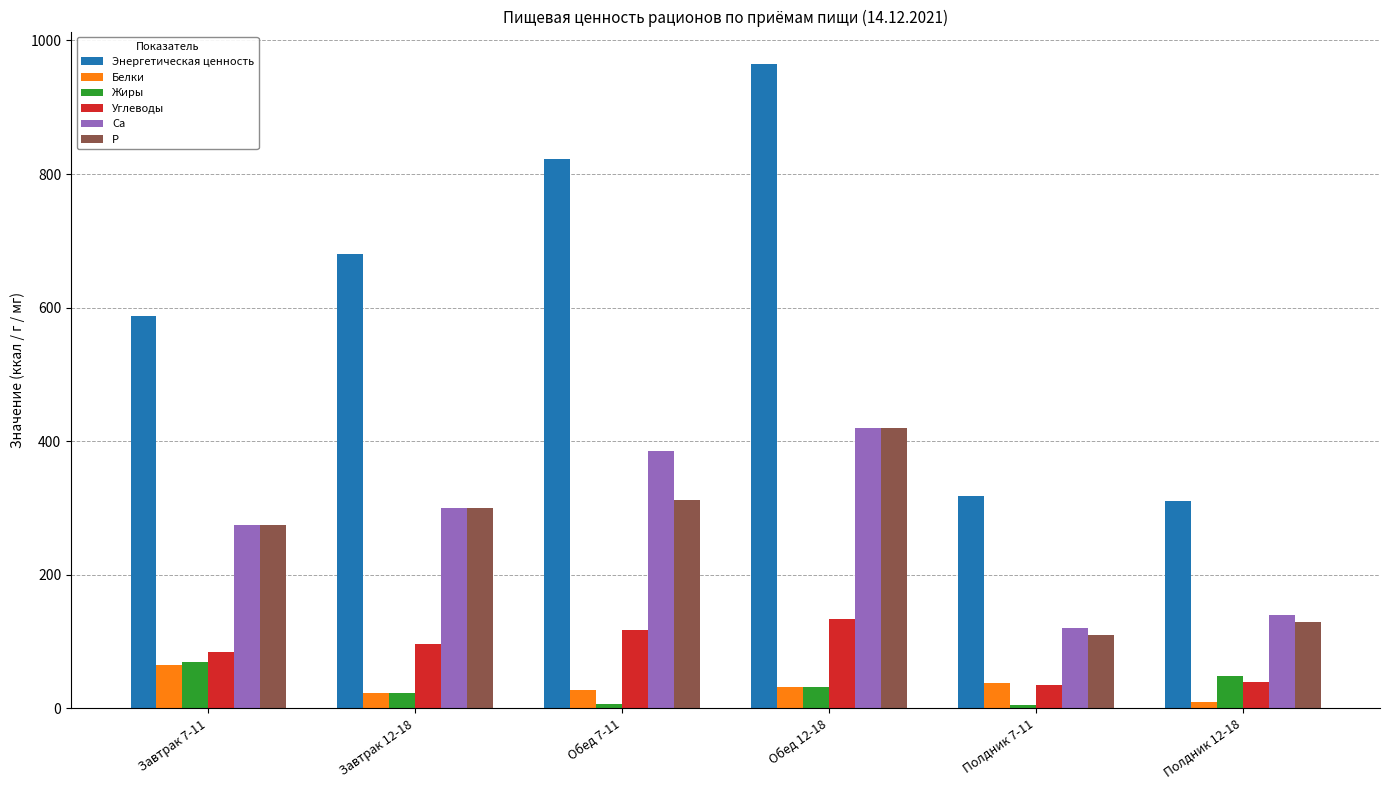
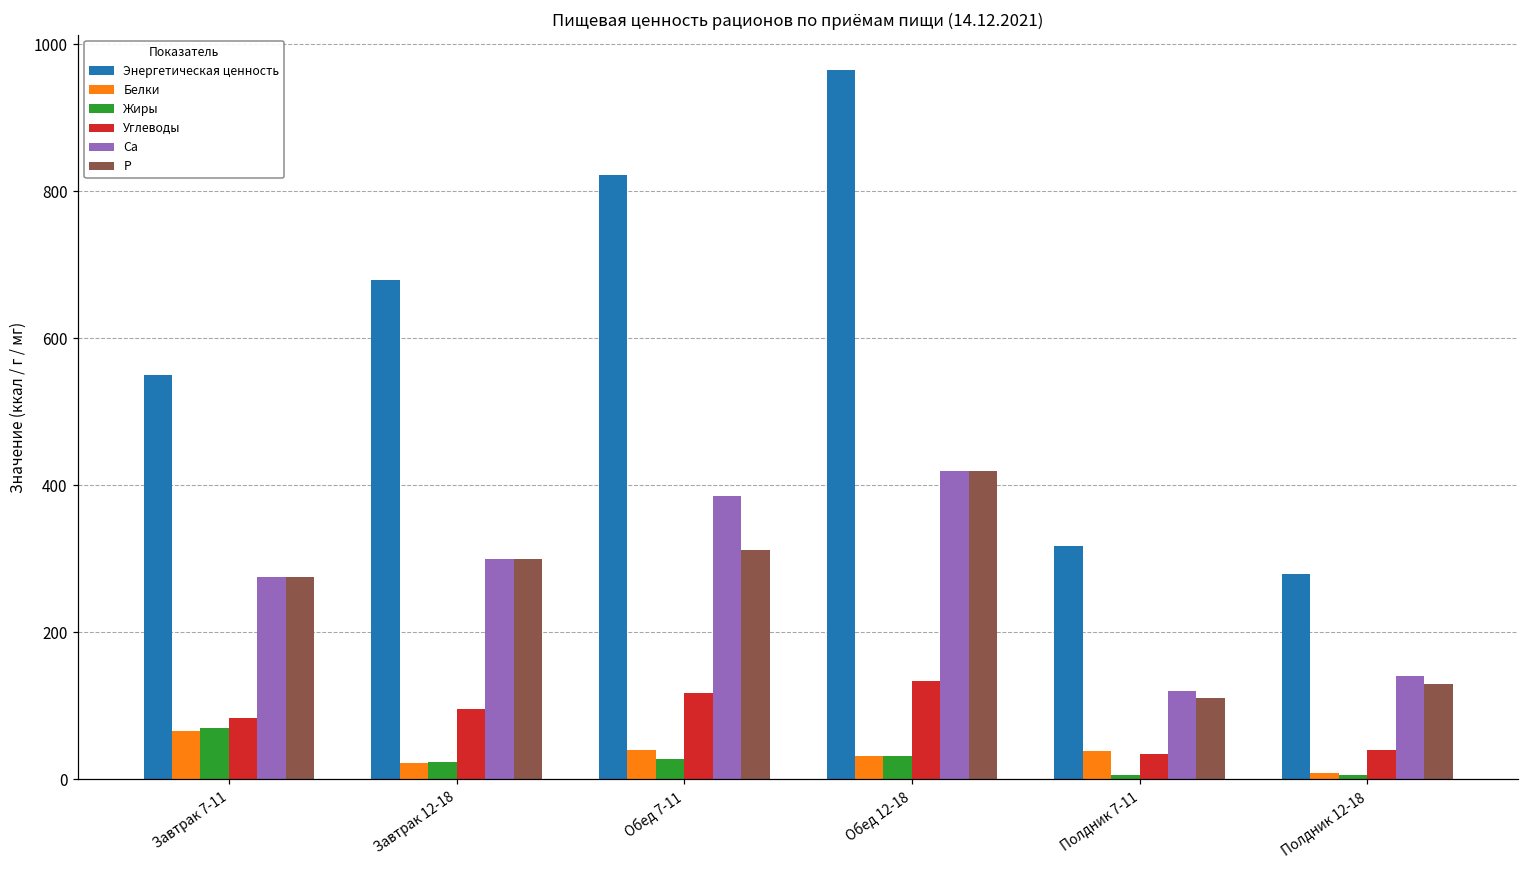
Энергетическая ценность, Завтрак 7-11: 590 -> 550
Белки, Обед 7-11: 30 -> 40
Жиры, Обед 7-11: 10 -> 30
Энергетическая ценность, Полдник 12-18: 310 -> 280
Жиры, Полдник 12-18: 50 -> 10
